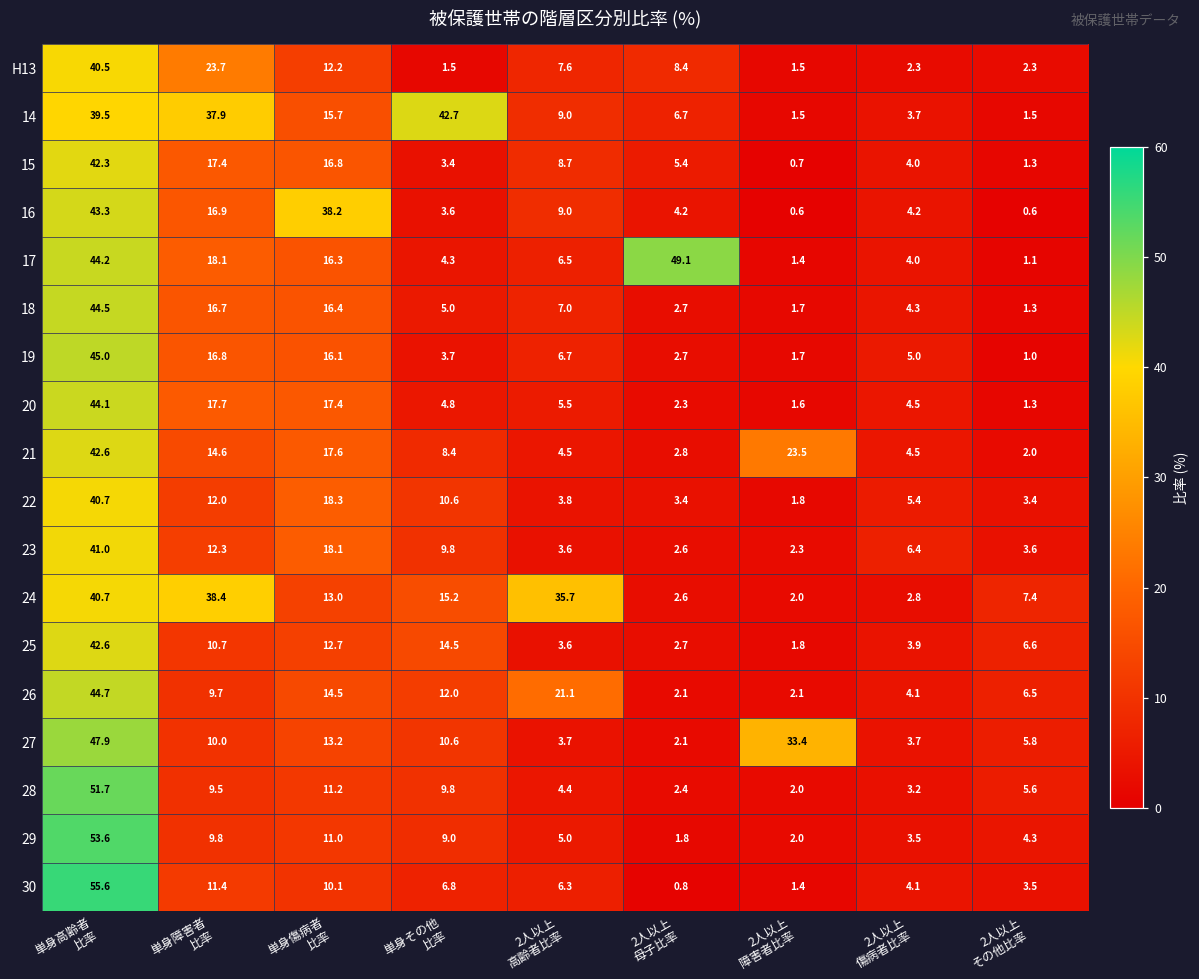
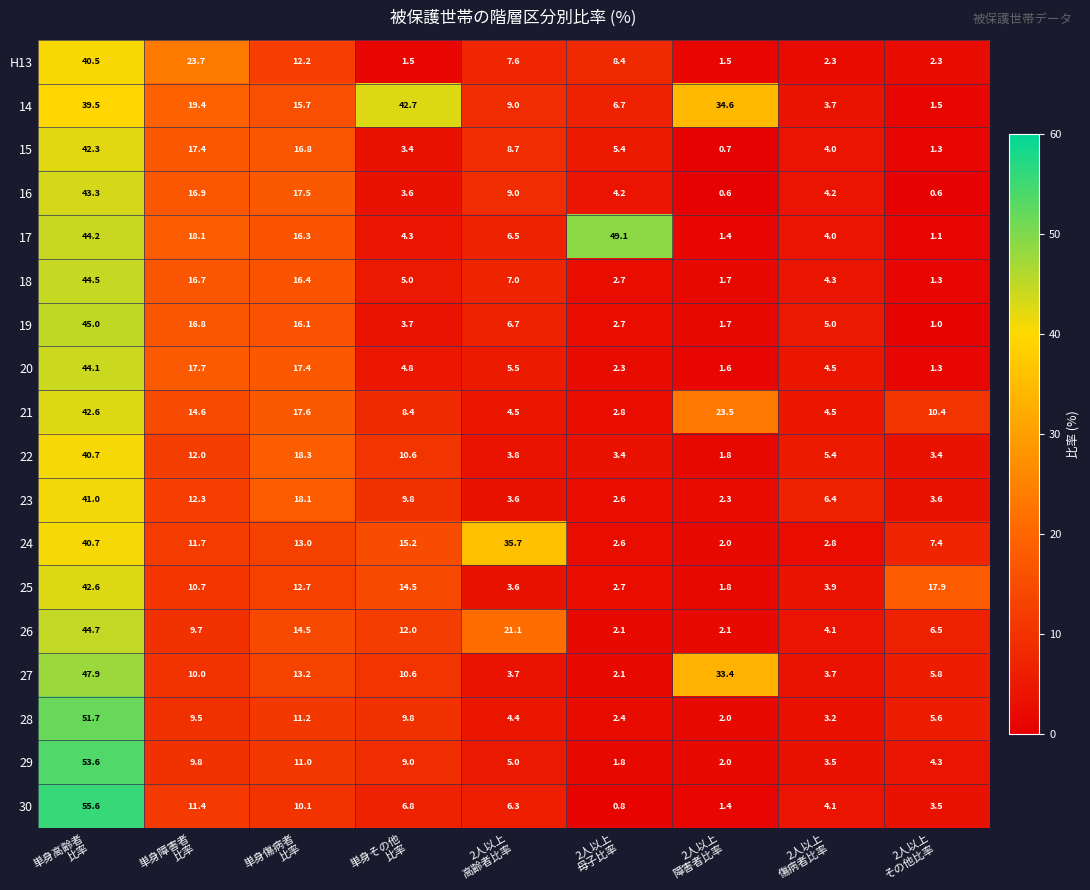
14, 単身障害者 比率: 37.9 -> 19.4
14, 2人以上 障害者比率: 1.5 -> 34.6
16, 単身傷病者 比率: 38.2 -> 17.5
21, 2人以上 その他比率: 2.0 -> 10.4
24, 単身障害者 比率: 38.4 -> 11.7
25, 2人以上 その他比率: 6.6 -> 17.9
